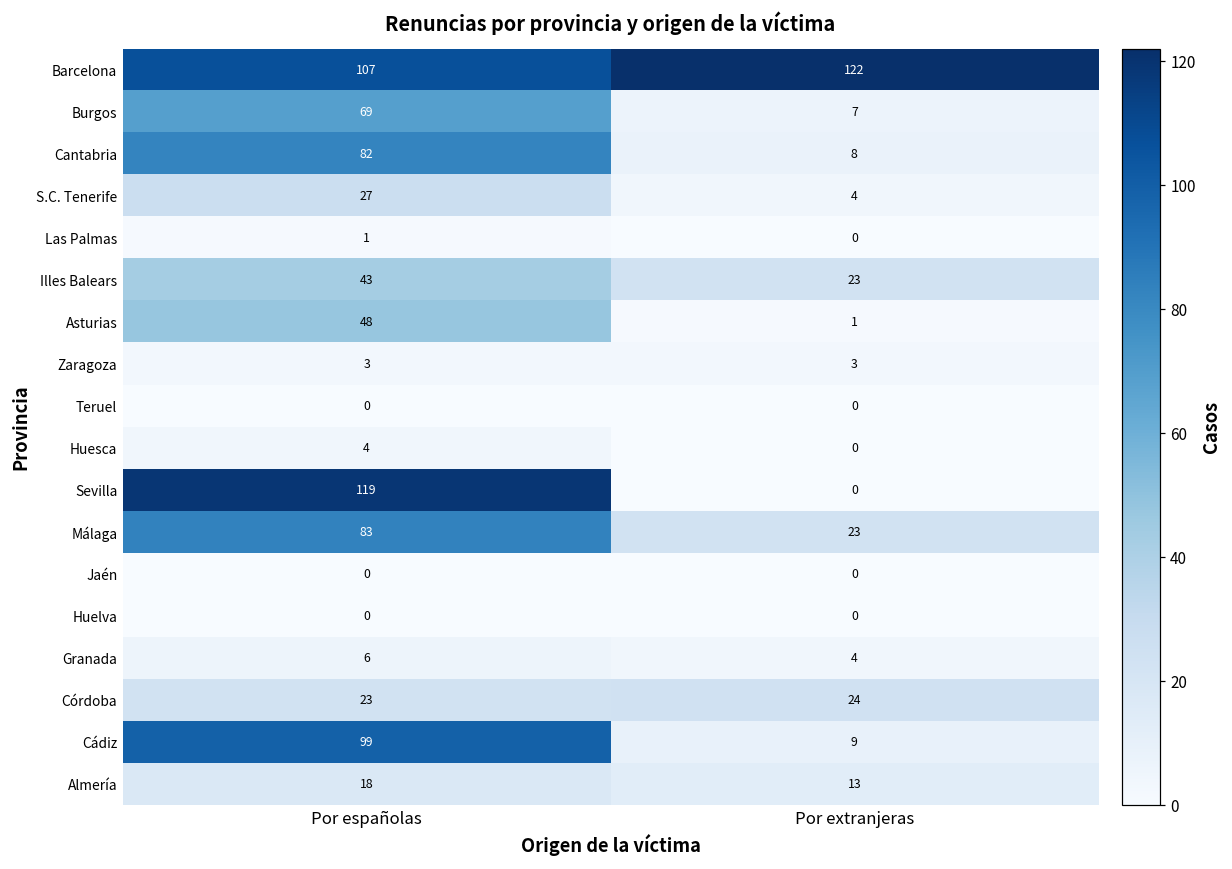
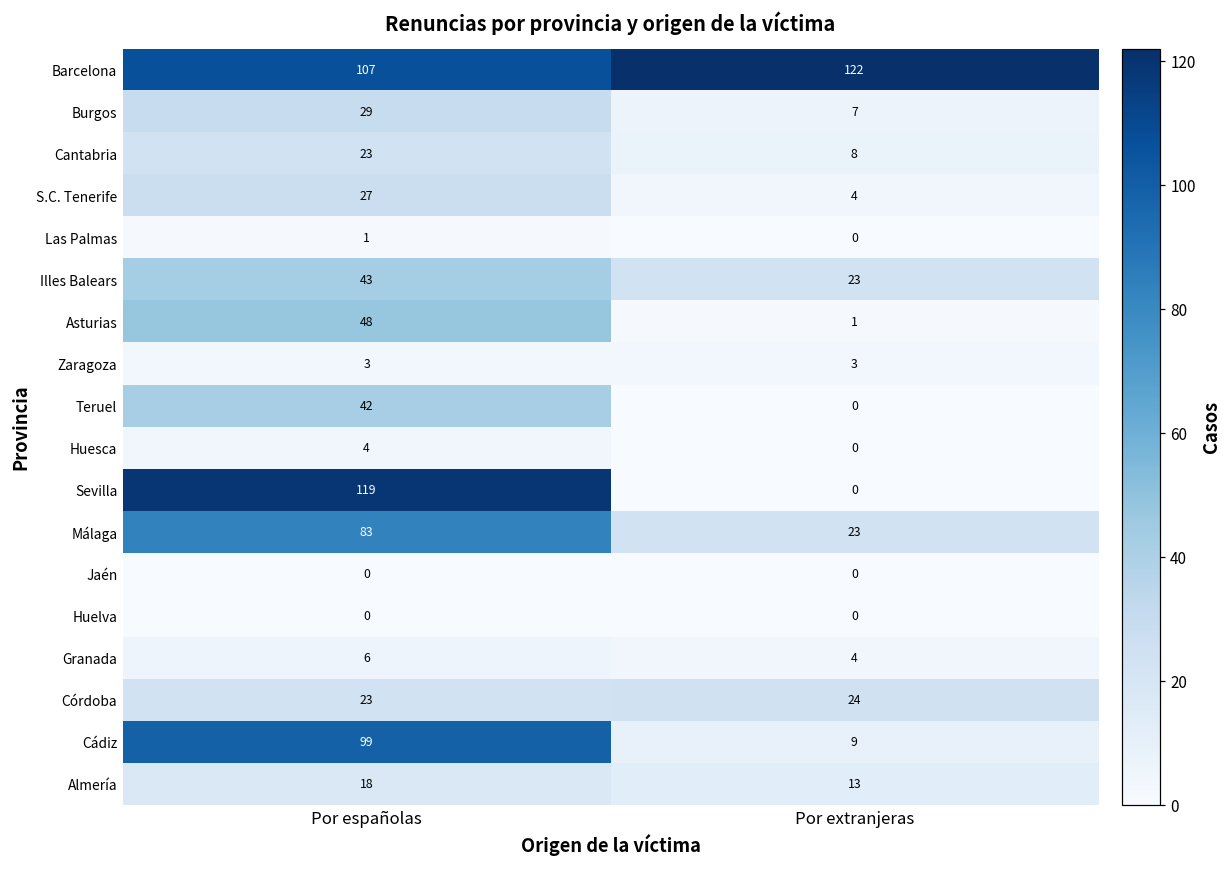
Burgos, Por españolas: 69 -> 29
Cantabria, Por españolas: 82 -> 23
Teruel, Por españolas: 0 -> 42
